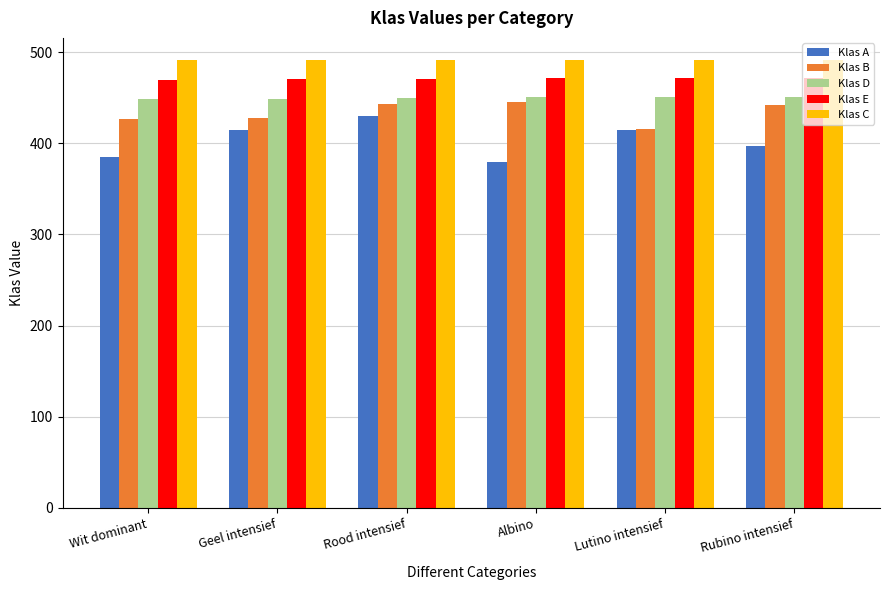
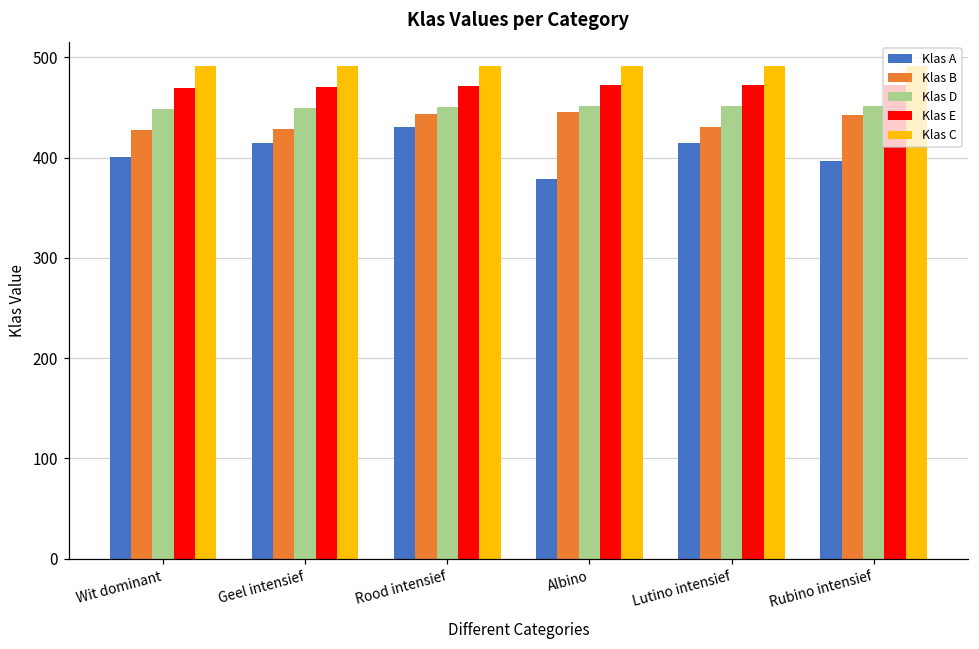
Klas A, Wit dominant: 390 -> 400
Klas B, Lutino intensief: 420 -> 430
